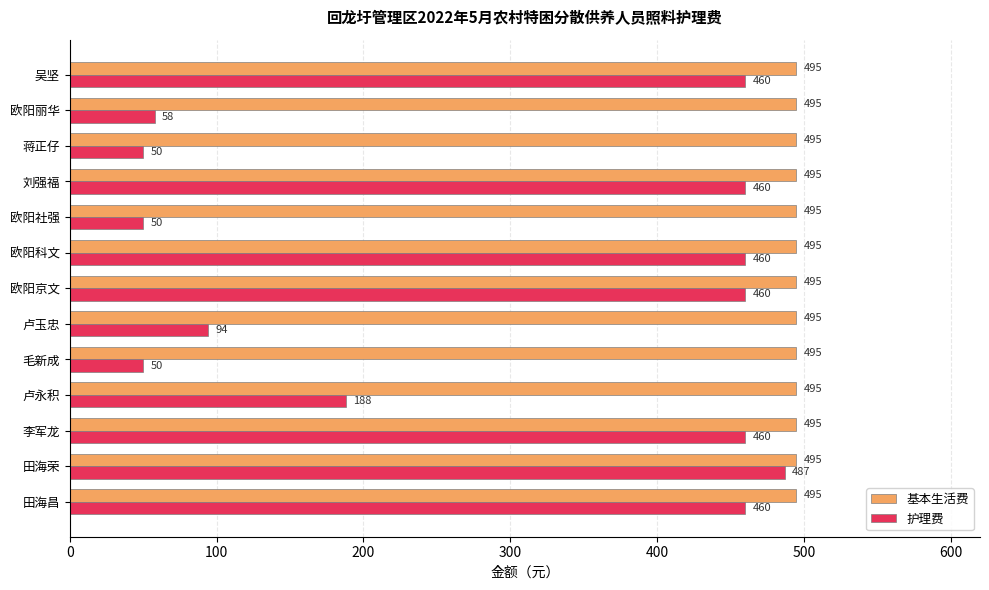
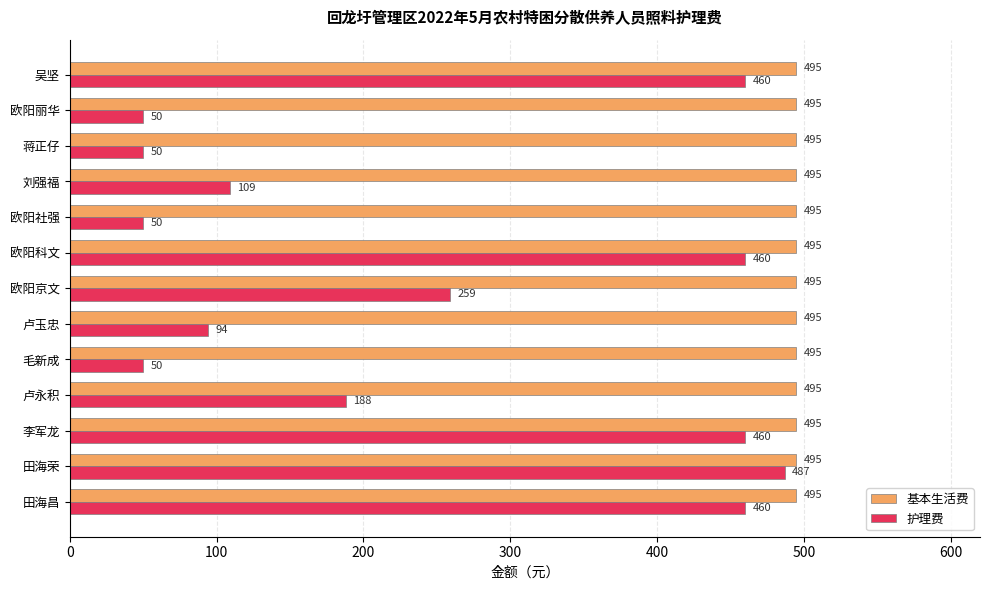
护理费, 欧阳丽华: 58 -> 50
护理费, 刘强福: 460 -> 109
护理费, 欧阳京文: 460 -> 259
